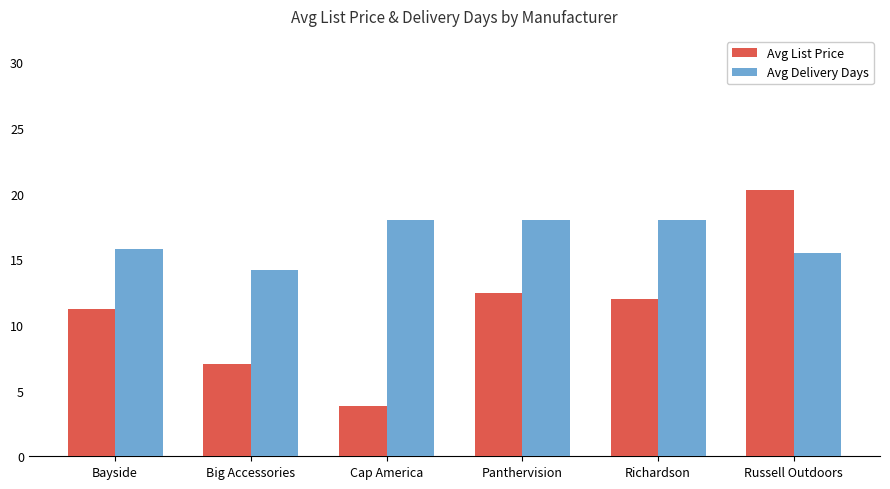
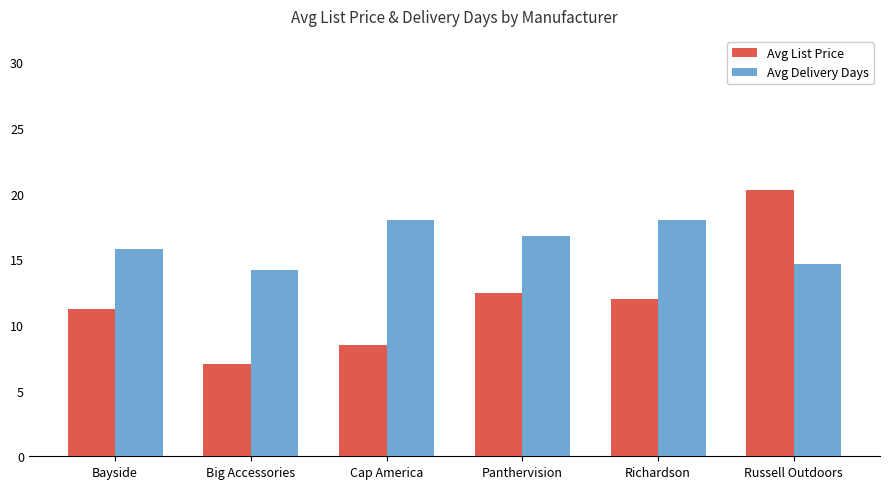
Avg List Price, Cap America: 3.8 -> 8.5
Avg Delivery Days, Panthervision: 18.0 -> 16.8
Avg Delivery Days, Russell Outdoors: 15.5 -> 14.6
